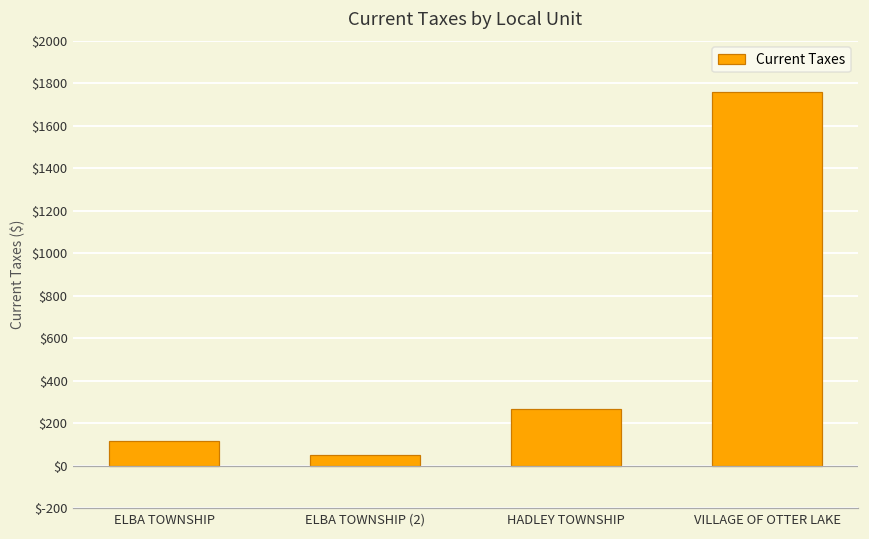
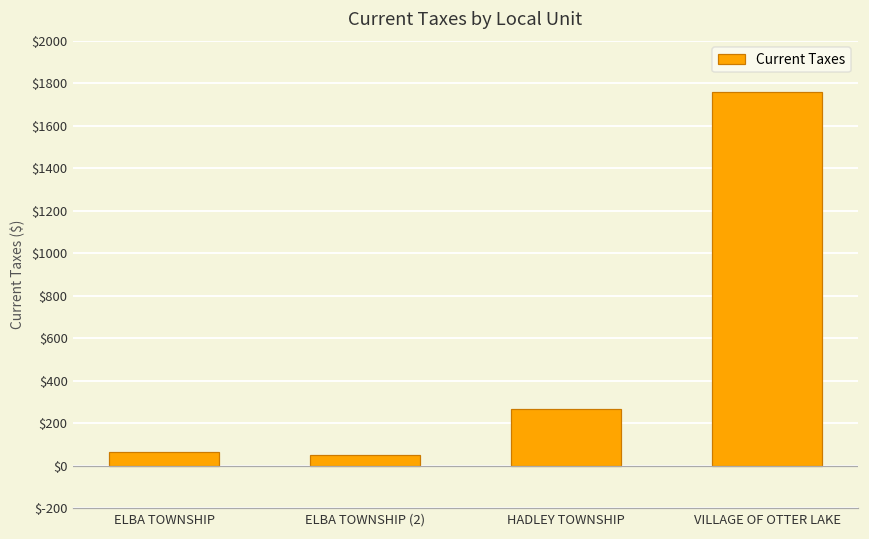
ELBA TOWNSHIP: $120 -> $70
